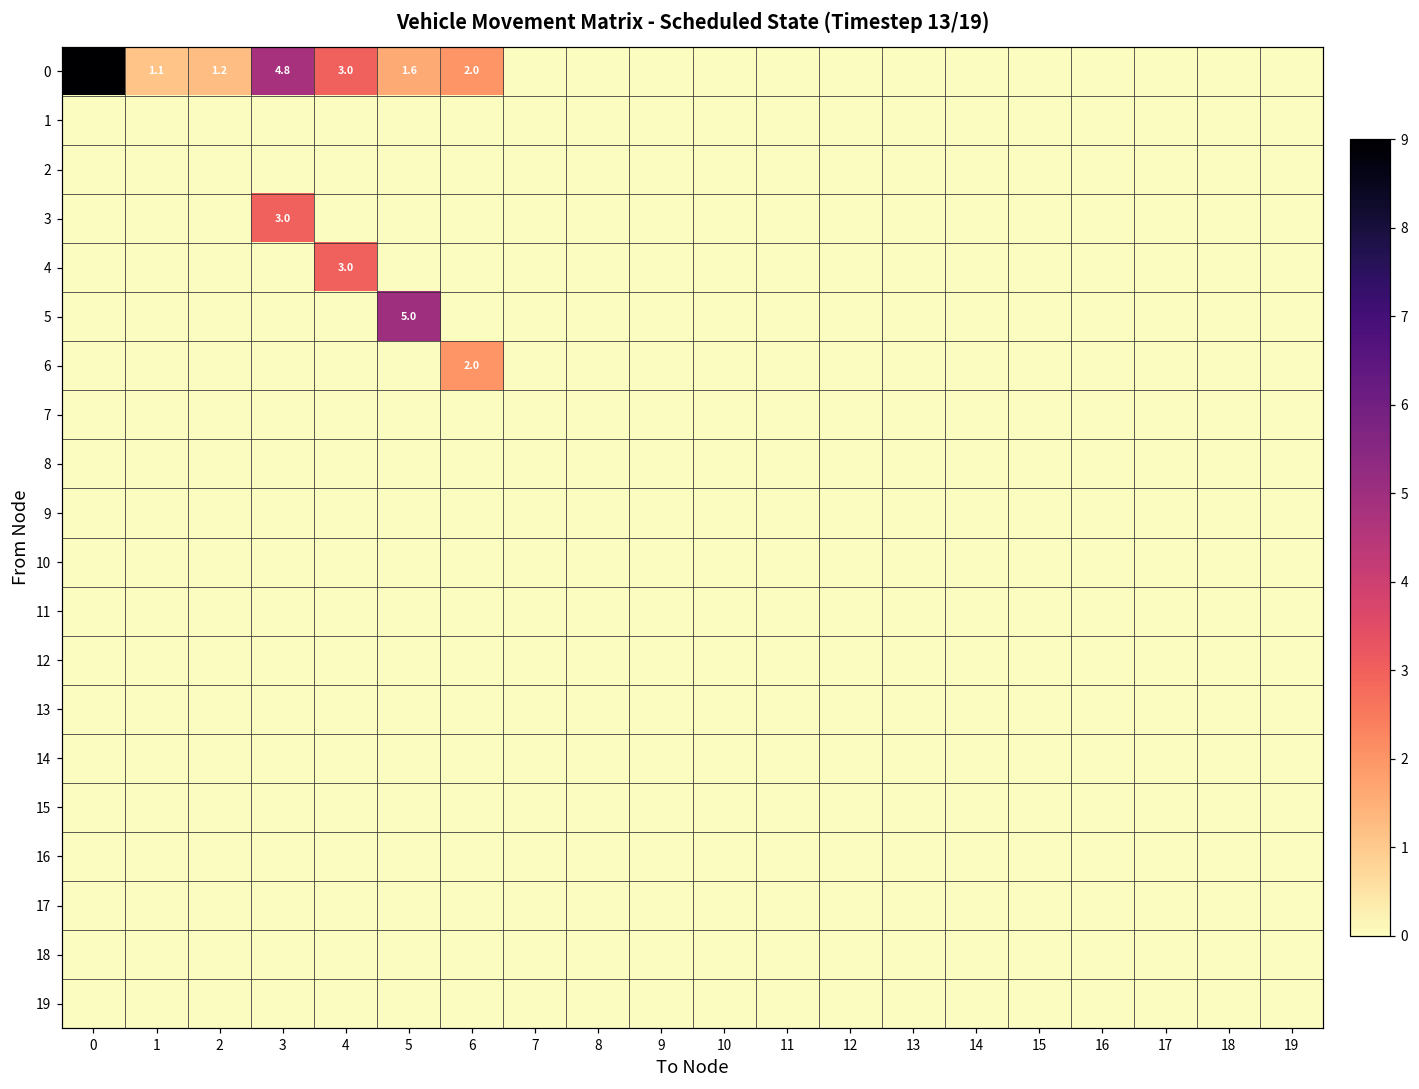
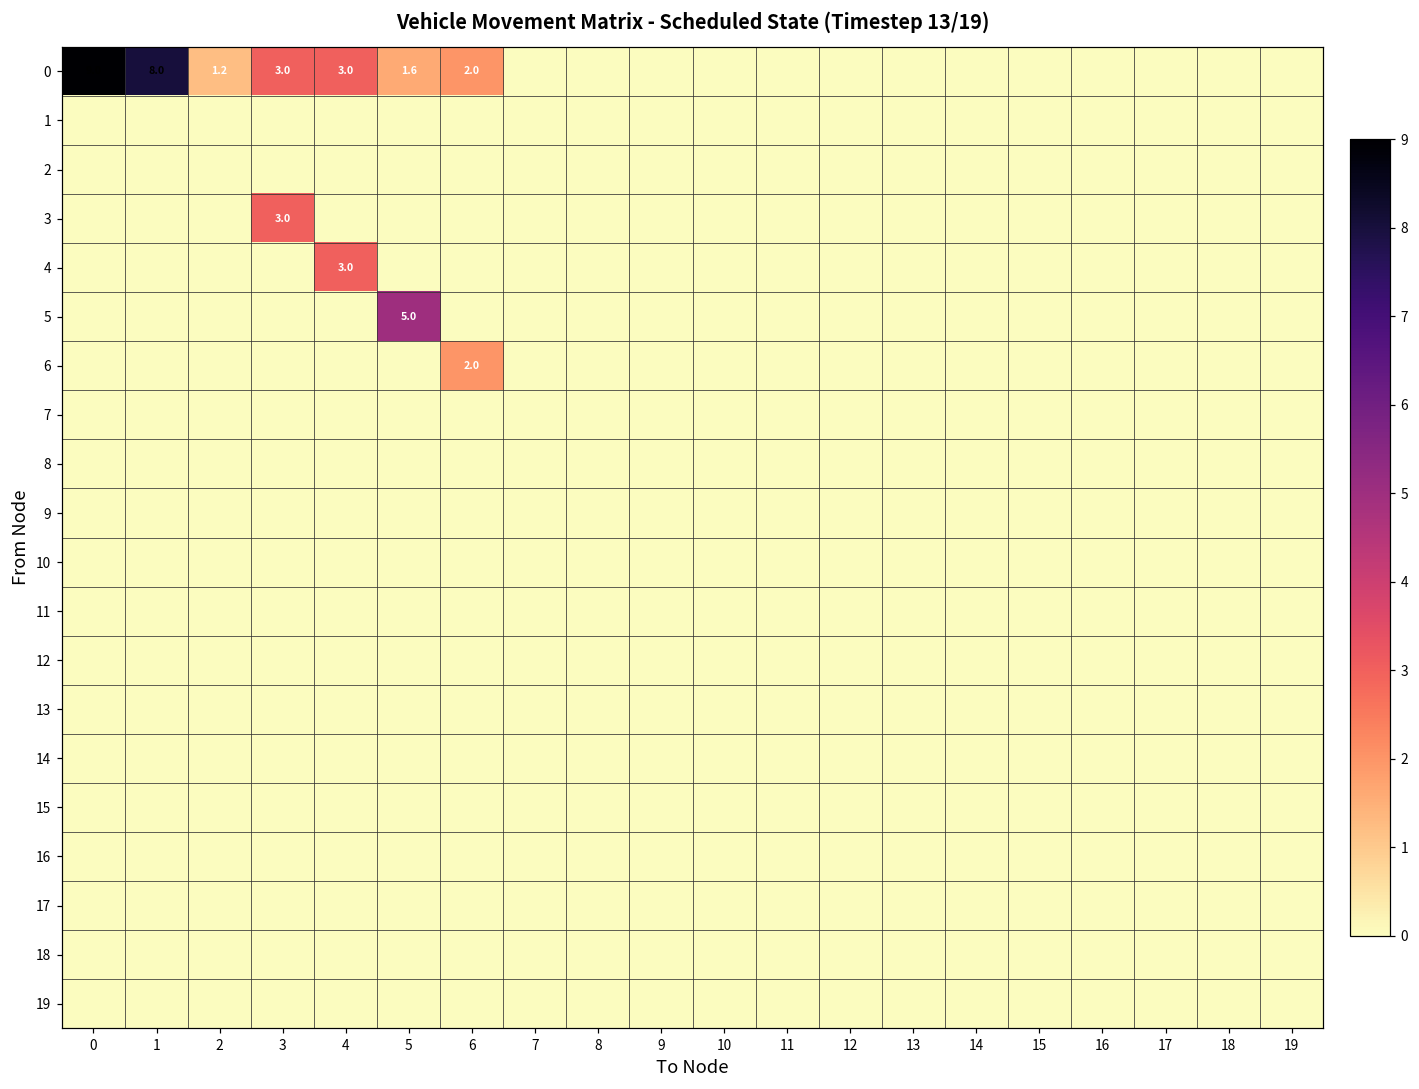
0, 1: 1.1 -> 8.0
0, 3: 4.8 -> 3.0
